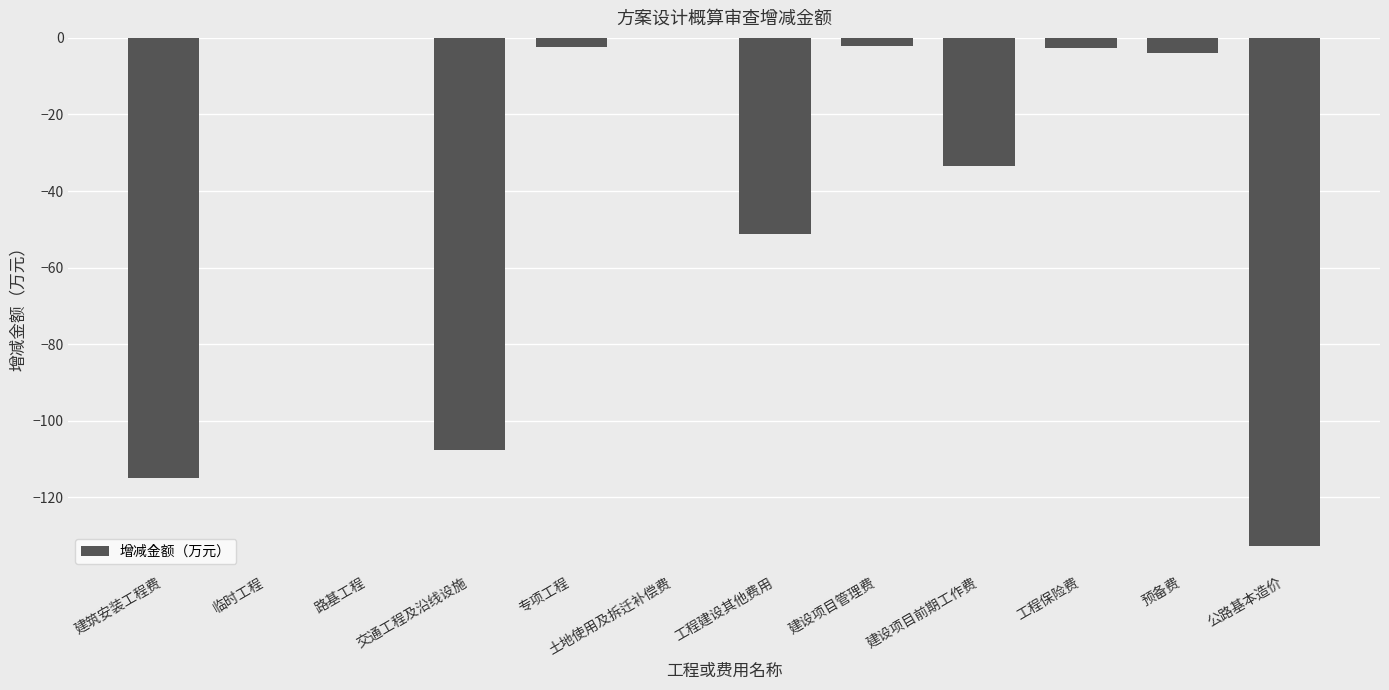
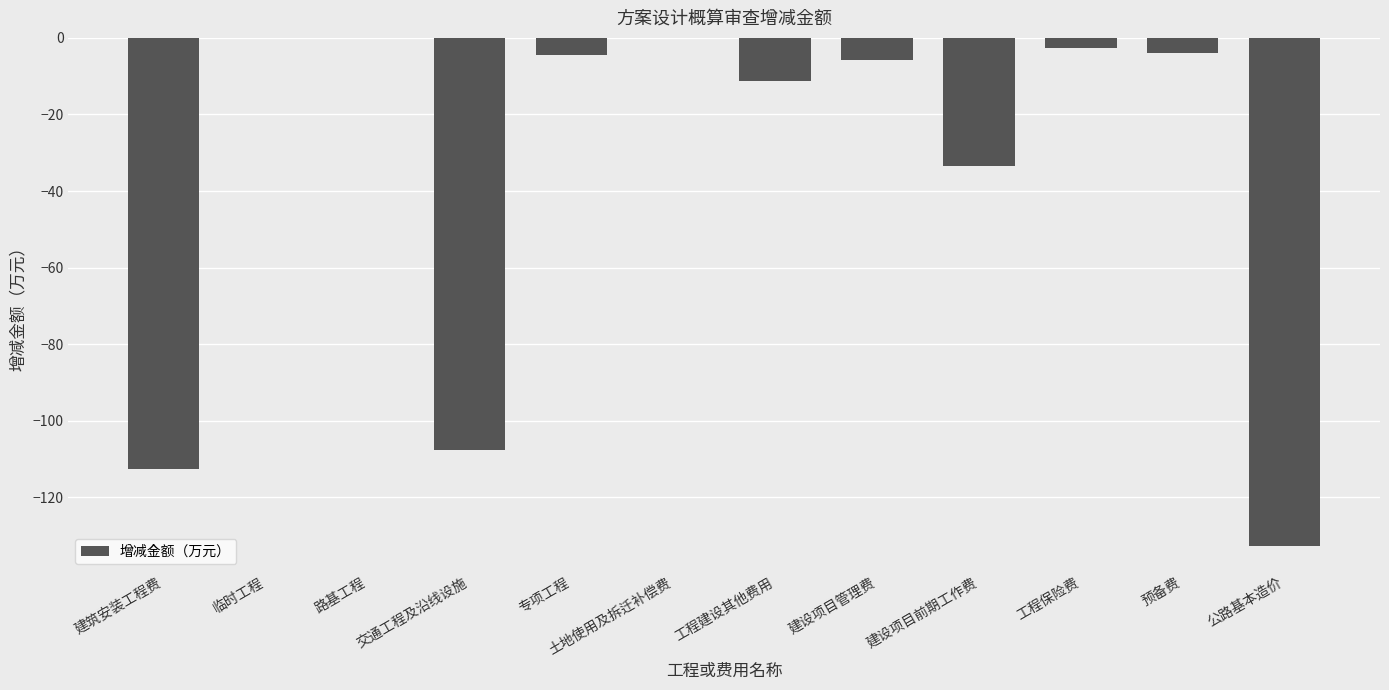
建筑安装工程费: -115 -> -113
专项工程: -2 -> -5
工程建设其他费用: -51 -> -11
建设项目管理费: -2 -> -6
